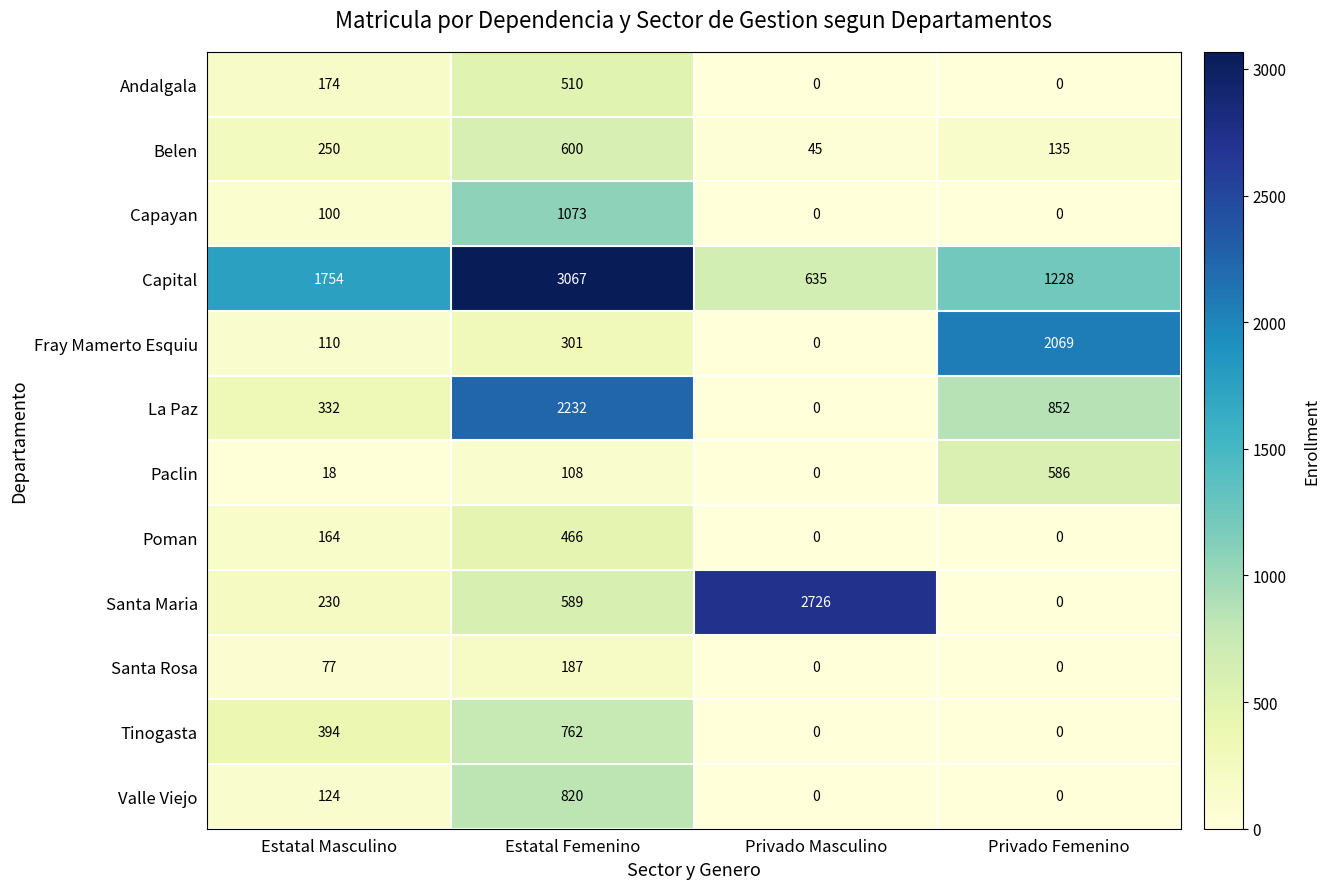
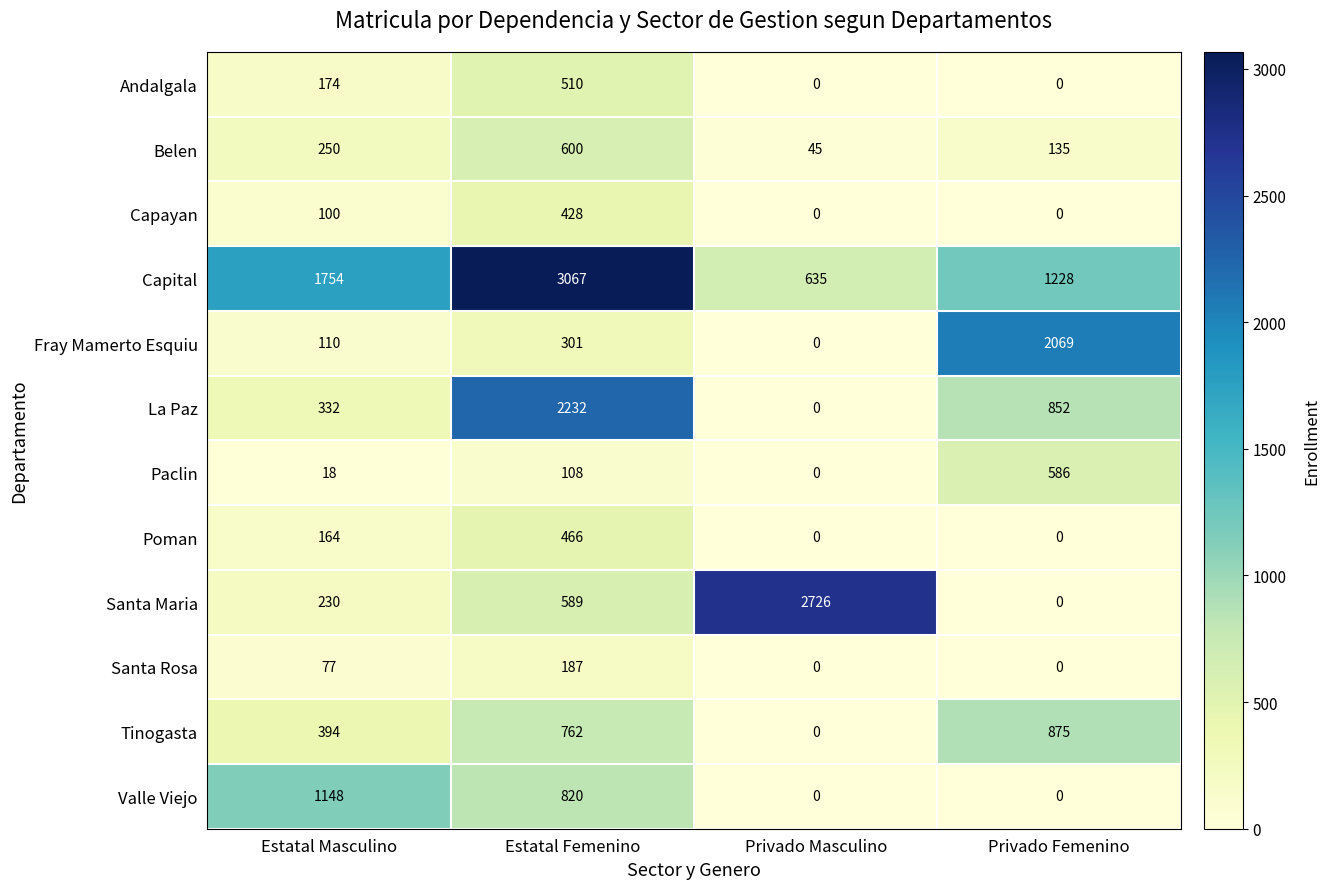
Capayan, Estatal Femenino: 1073 -> 428
Tinogasta, Privado Femenino: 0 -> 875
Valle Viejo, Estatal Masculino: 124 -> 1148
